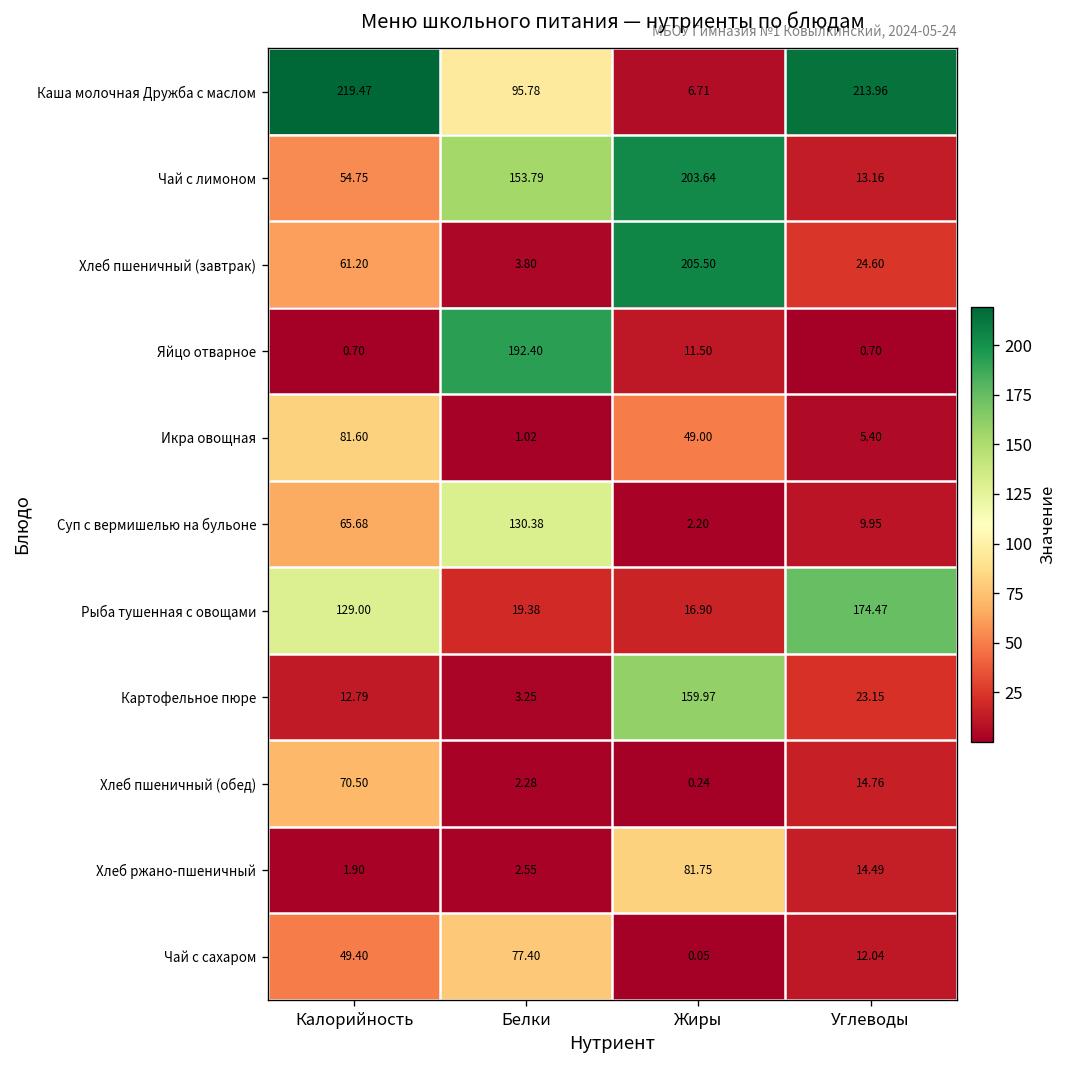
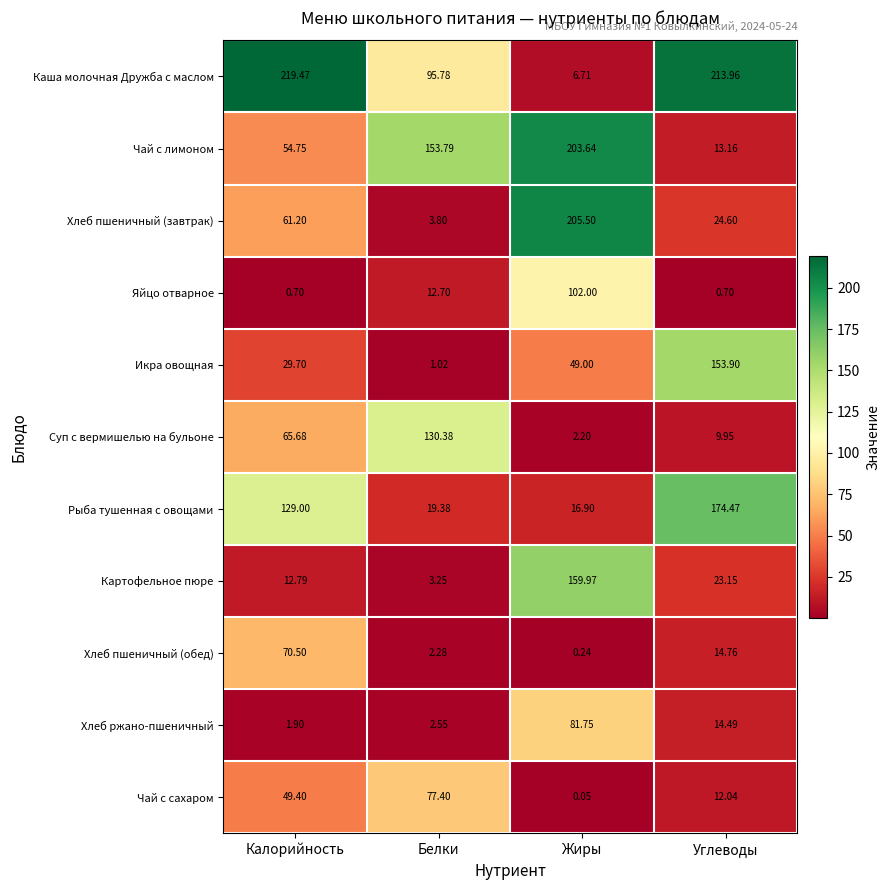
Яйцо отварное, Белки: 192.40 -> 12.70
Яйцо отварное, Жиры: 11.50 -> 102.00
Икра овощная, Калорийность: 81.60 -> 29.70
Икра овощная, Углеводы: 5.40 -> 153.90
